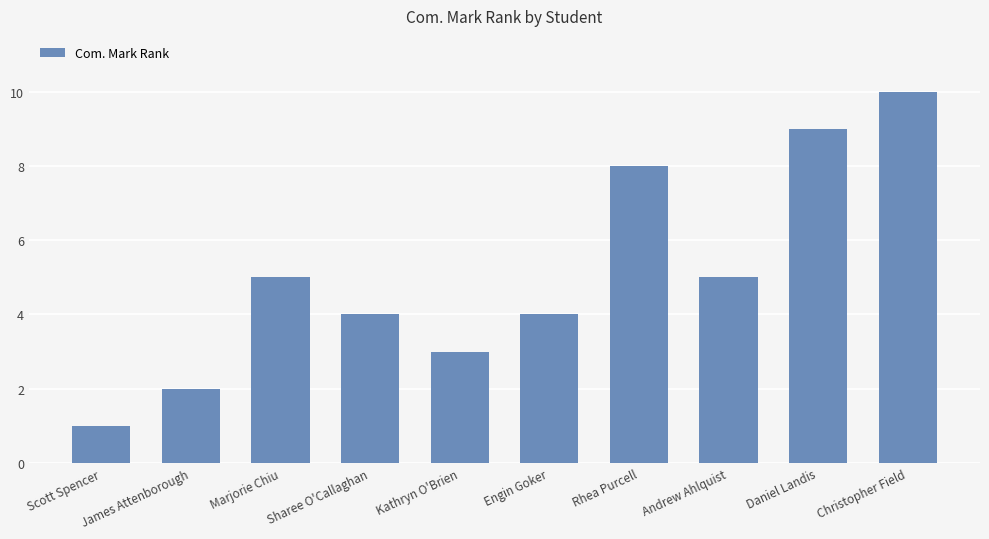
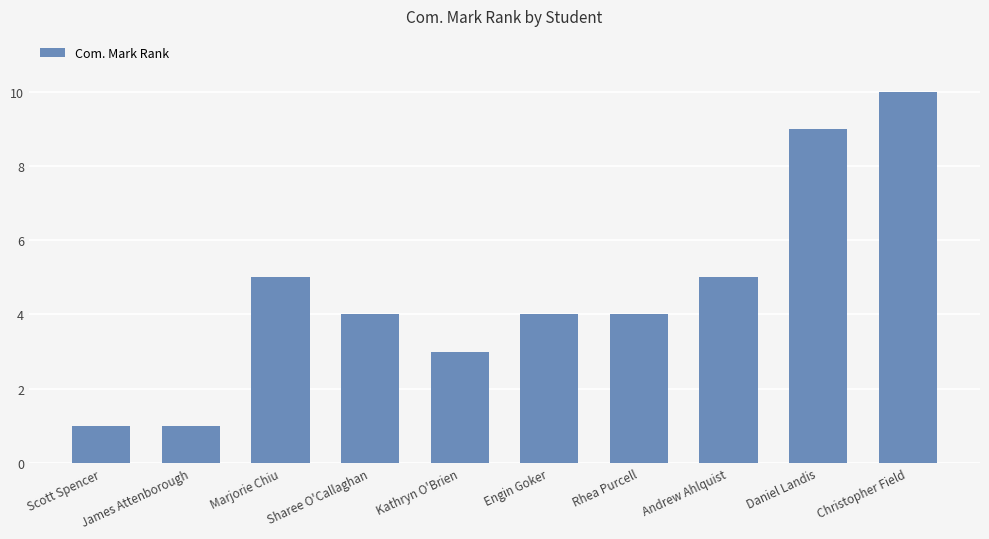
James Attenborough: 2 -> 1
Rhea Purcell: 8 -> 4
